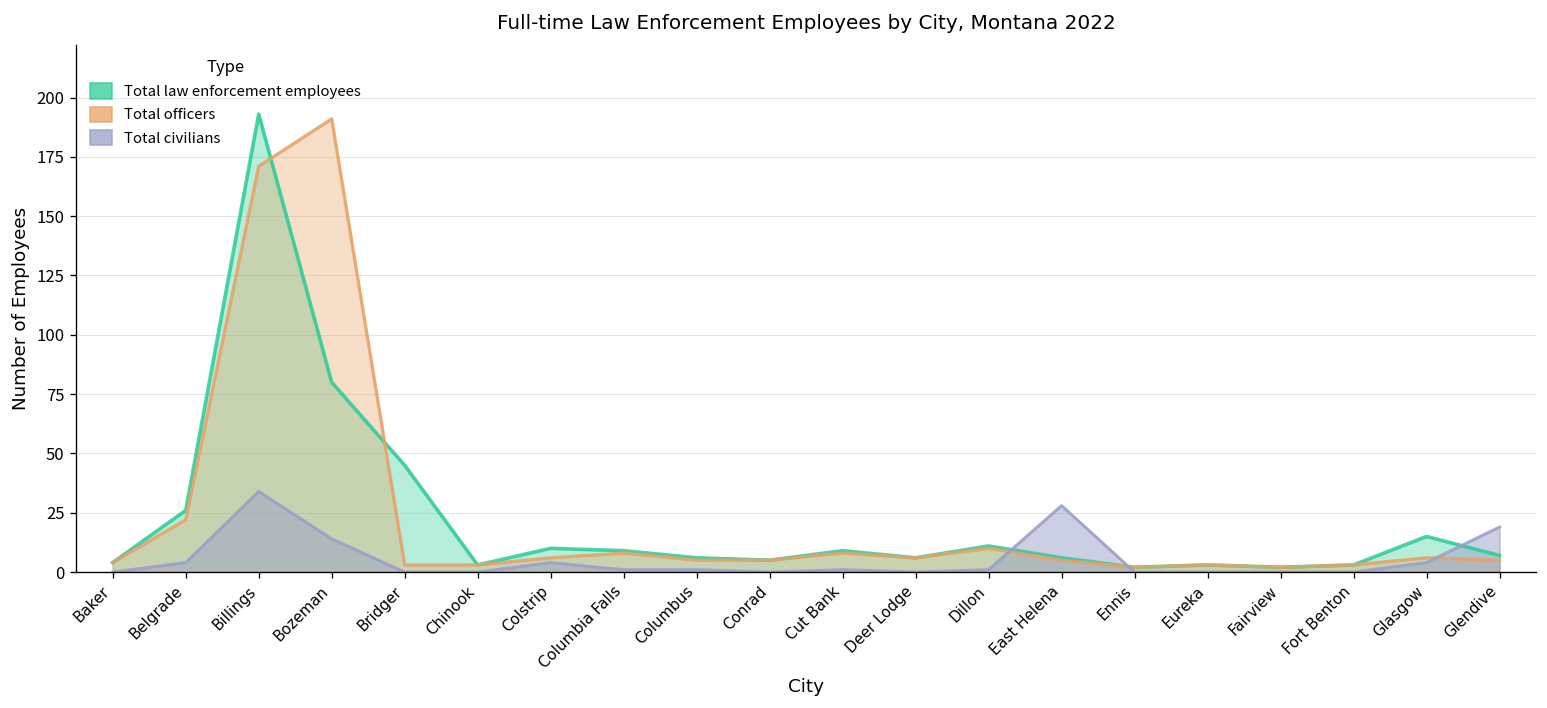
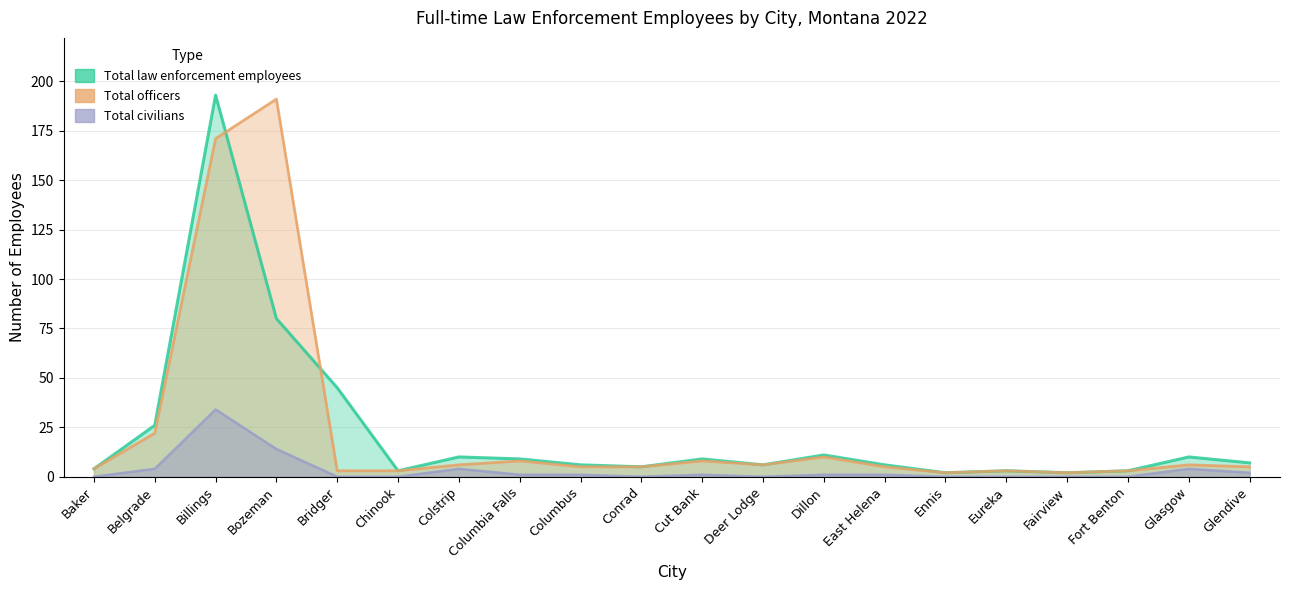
Total civilians, East Helena: 28 -> 1
Total law enforcement employees, Glasgow: 15 -> 10
Total civilians, Glendive: 19 -> 2
